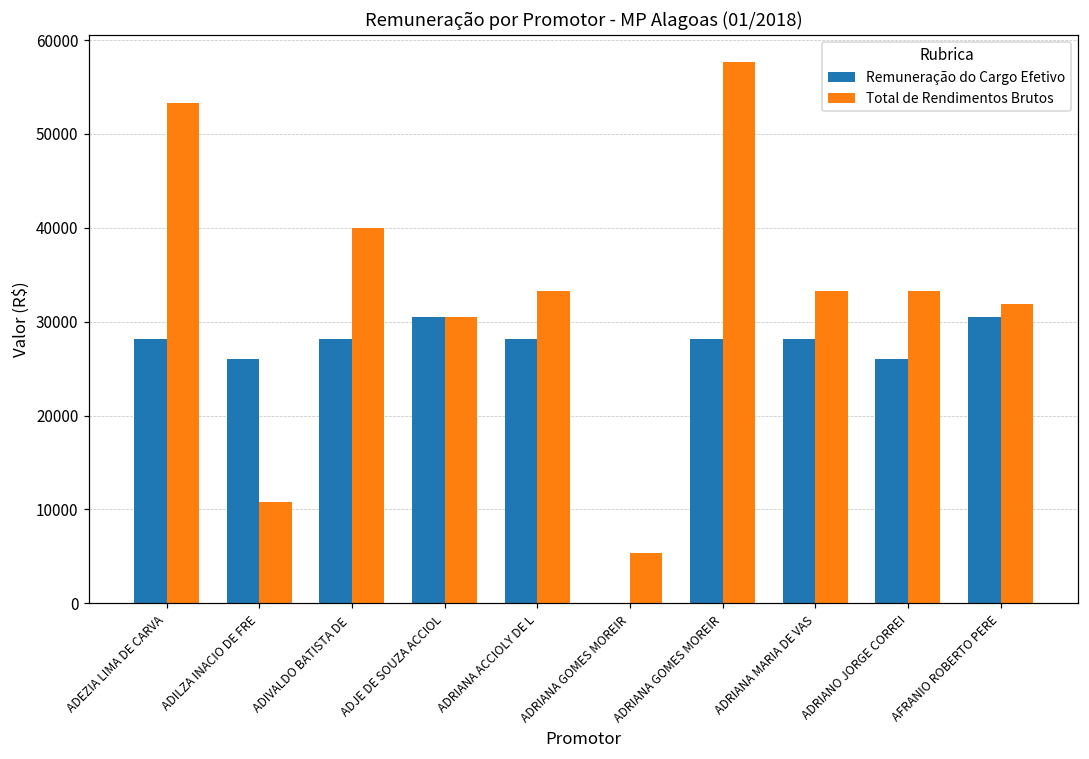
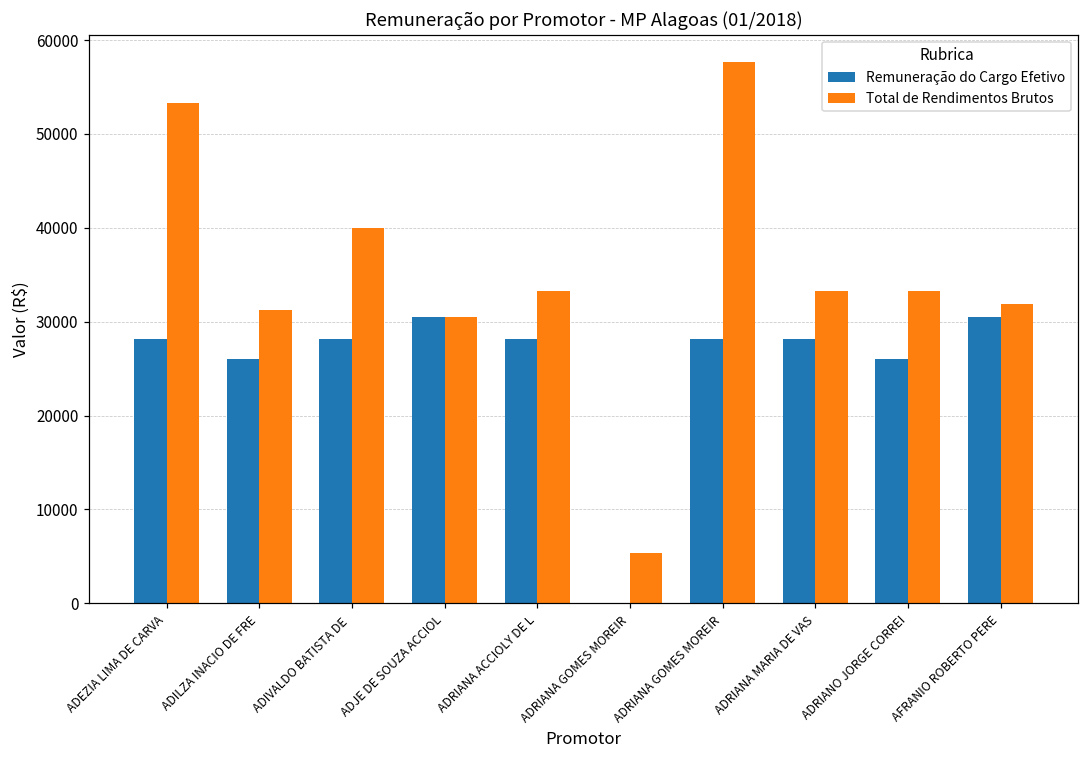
Total de Rendimentos Brutos, ADILZA INACIO DE FRE: 11000 -> 31000
